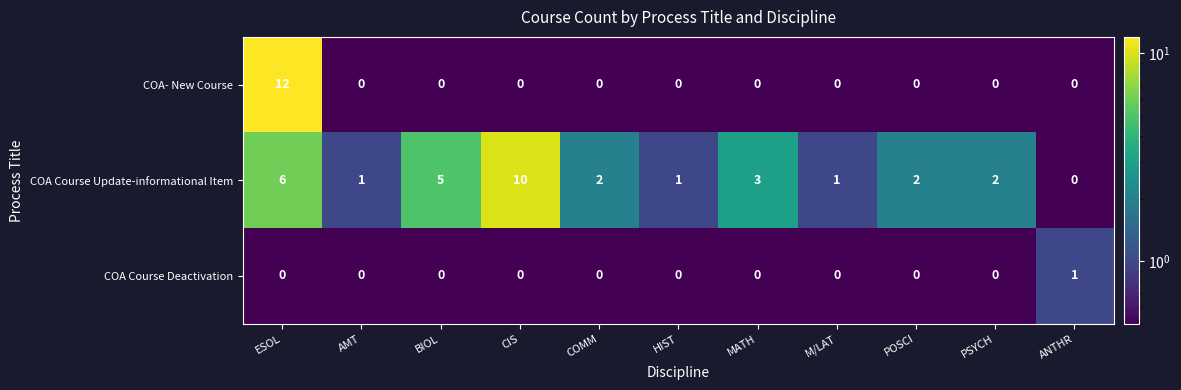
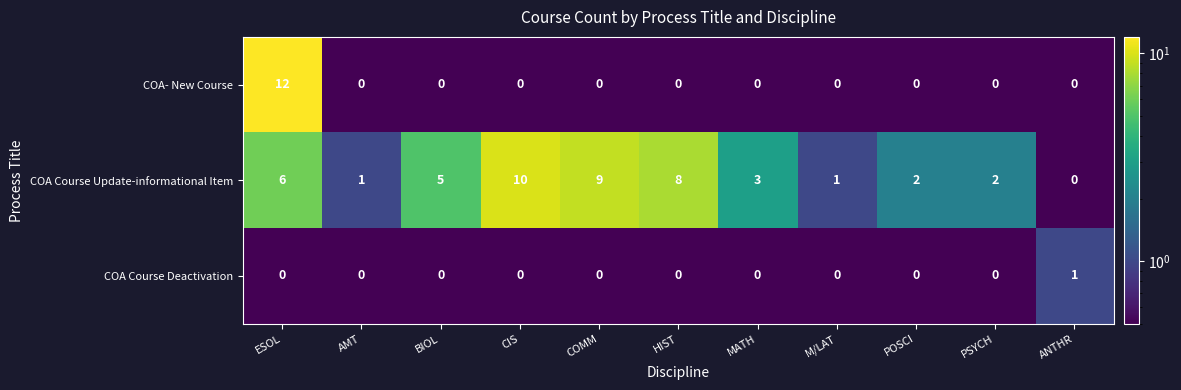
COA Course Update-informational Item, COMM: 2 -> 9
COA Course Update-informational Item, HIST: 1 -> 8
